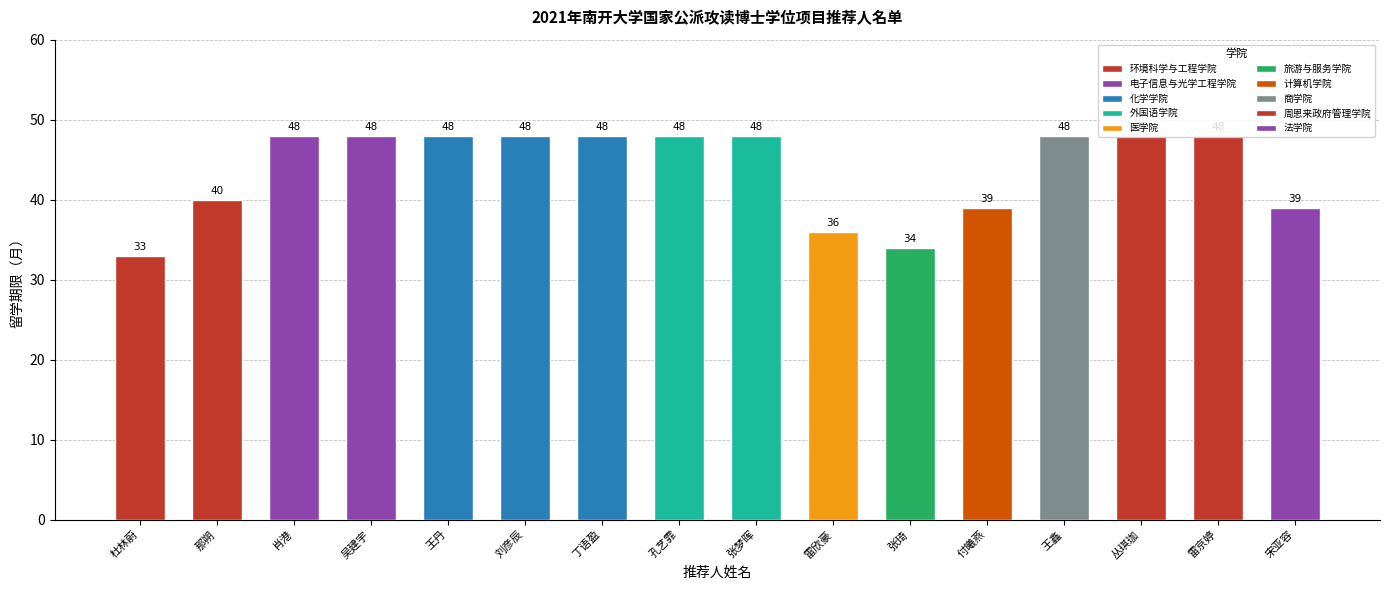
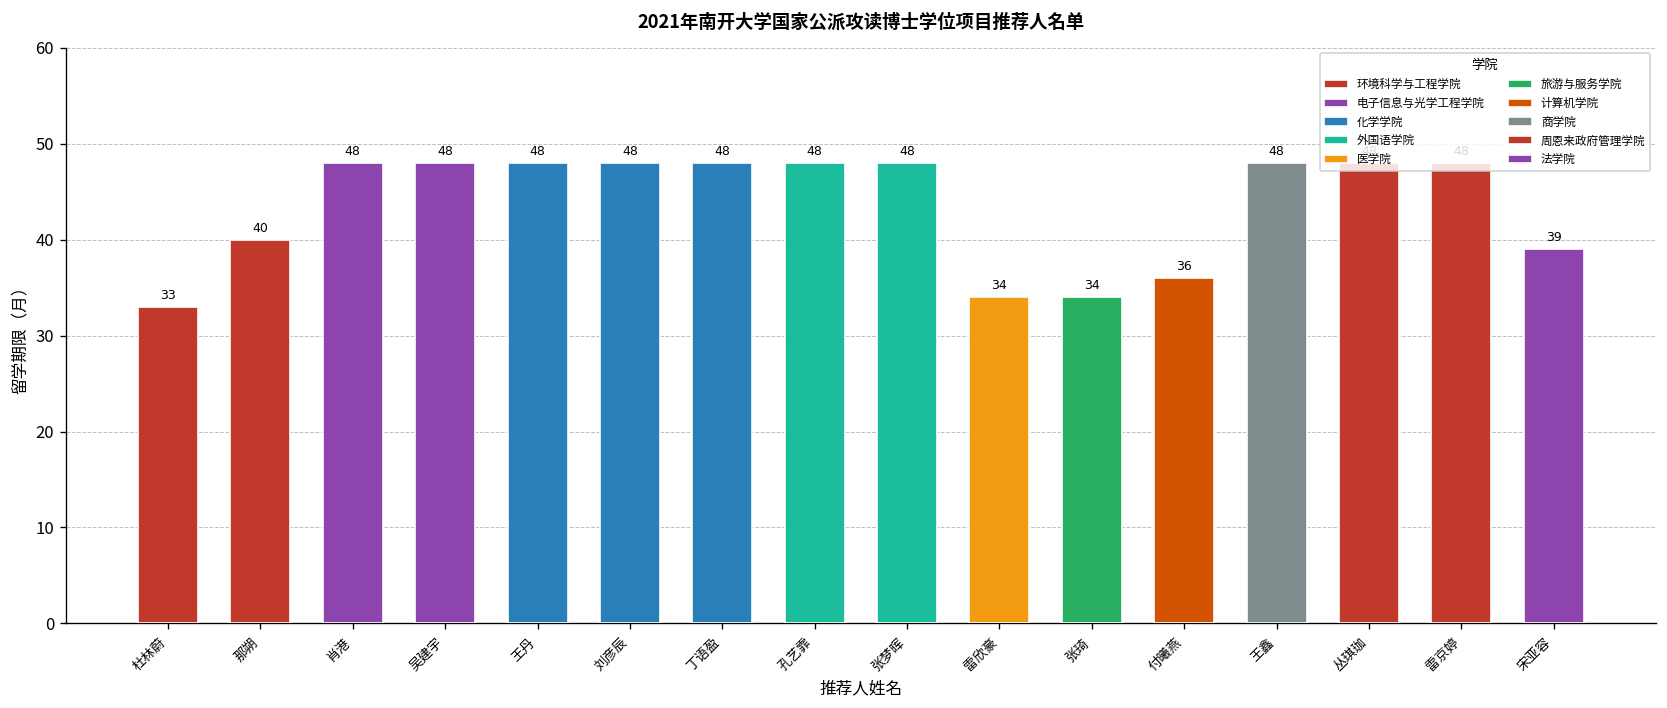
雷欣豪: 36 -> 34
付曦燕: 39 -> 36
